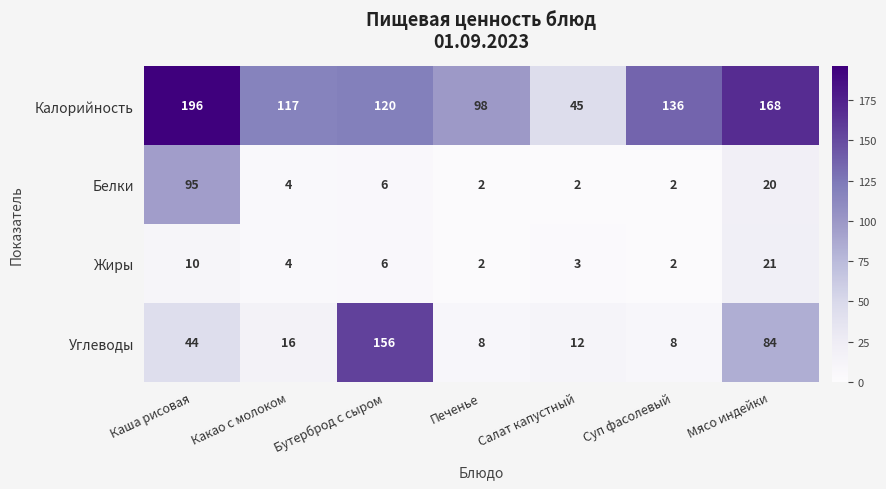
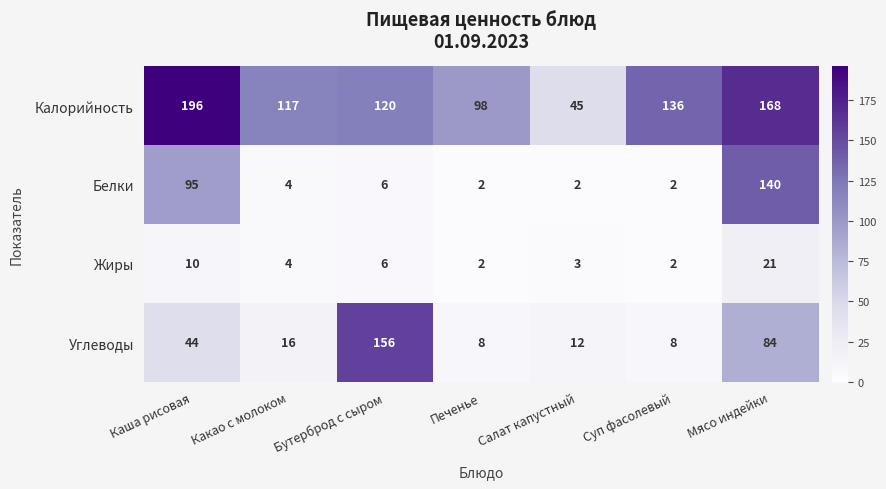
Белки, Мясо индейки: 20 -> 140
